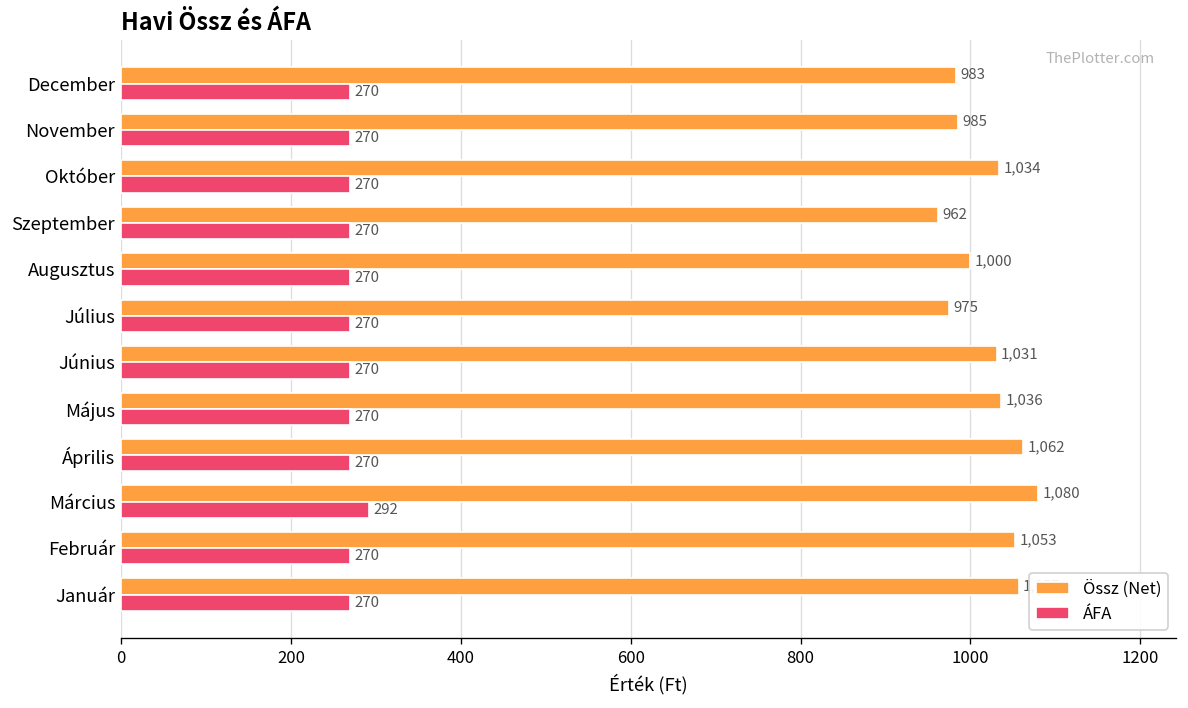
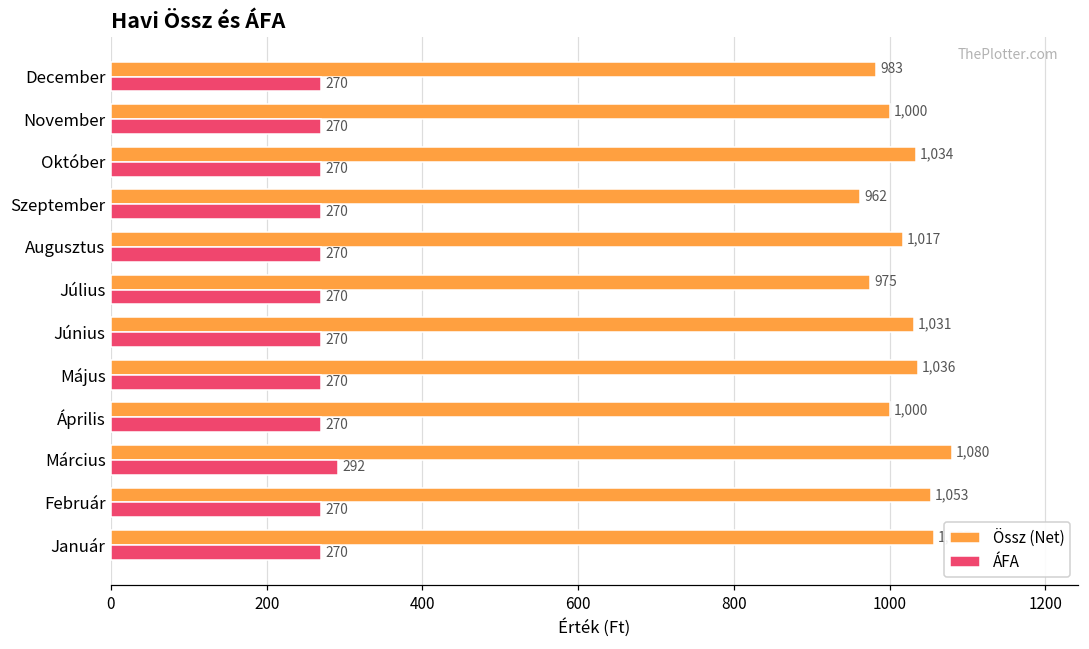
Össz (Net), November: 985 -> 1,000
Össz (Net), Augusztus: 1,000 -> 1,017
Össz (Net), Április: 1,062 -> 1,000
